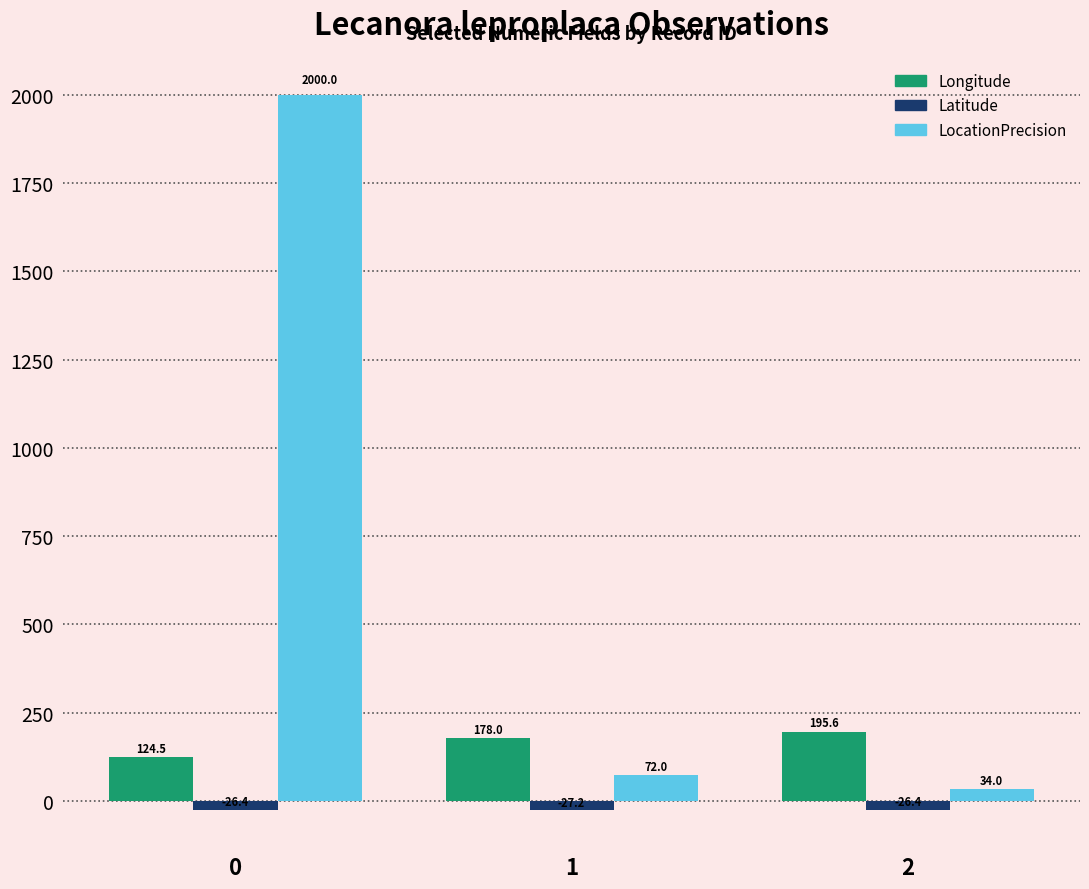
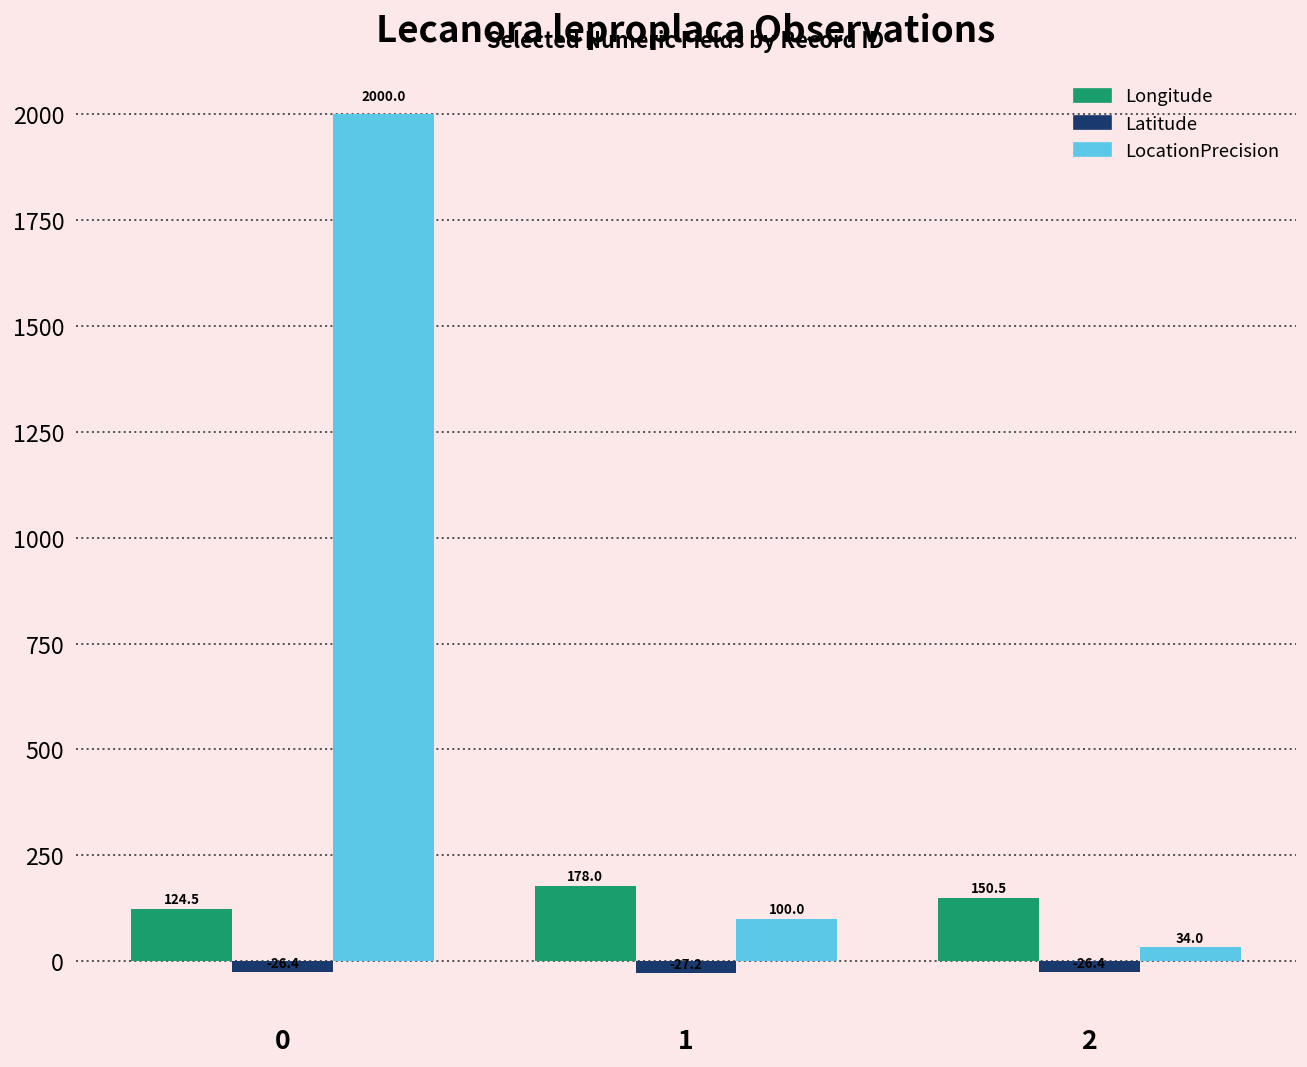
LocationPrecision, 1: 72.0 -> 100.0
Longitude, 2: 195.6 -> 150.5
